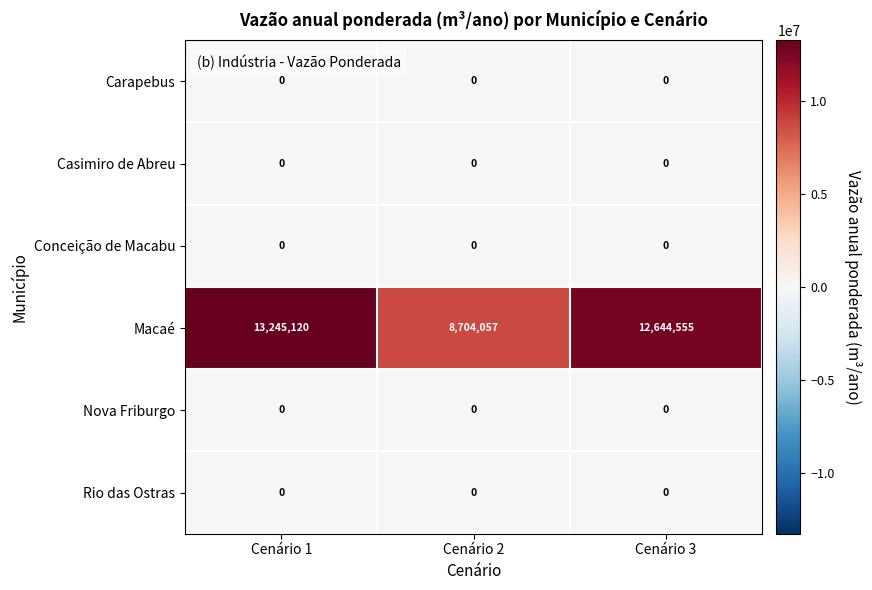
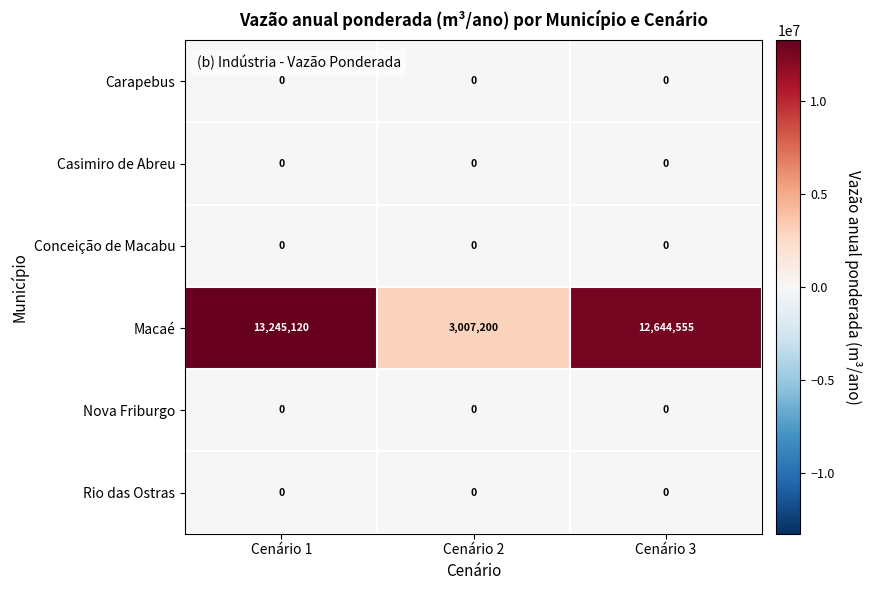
Macaé, Cenário 2: 8,704,057 -> 3,007,200
